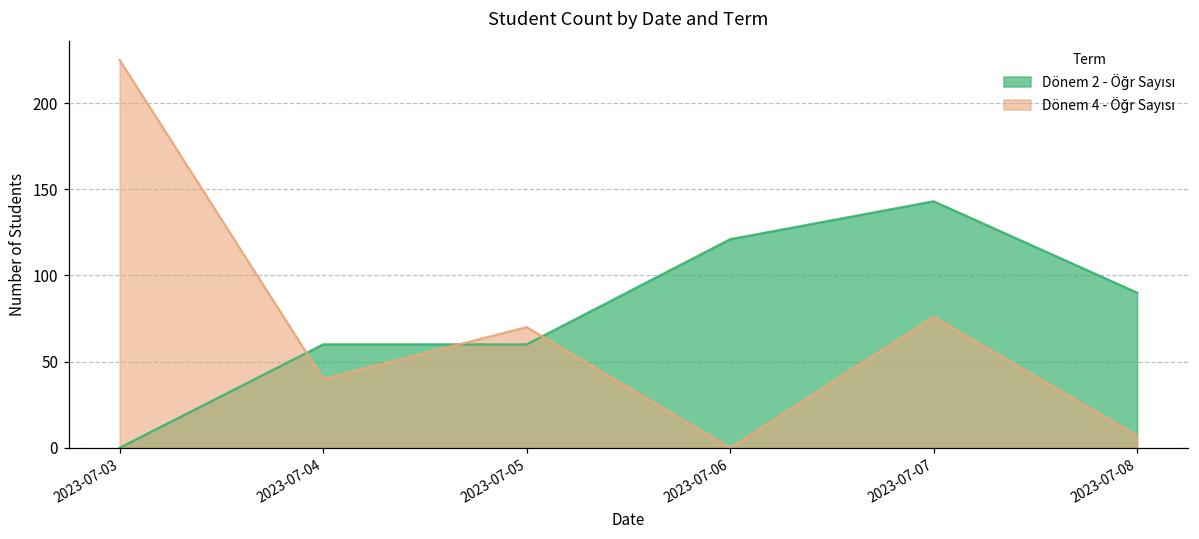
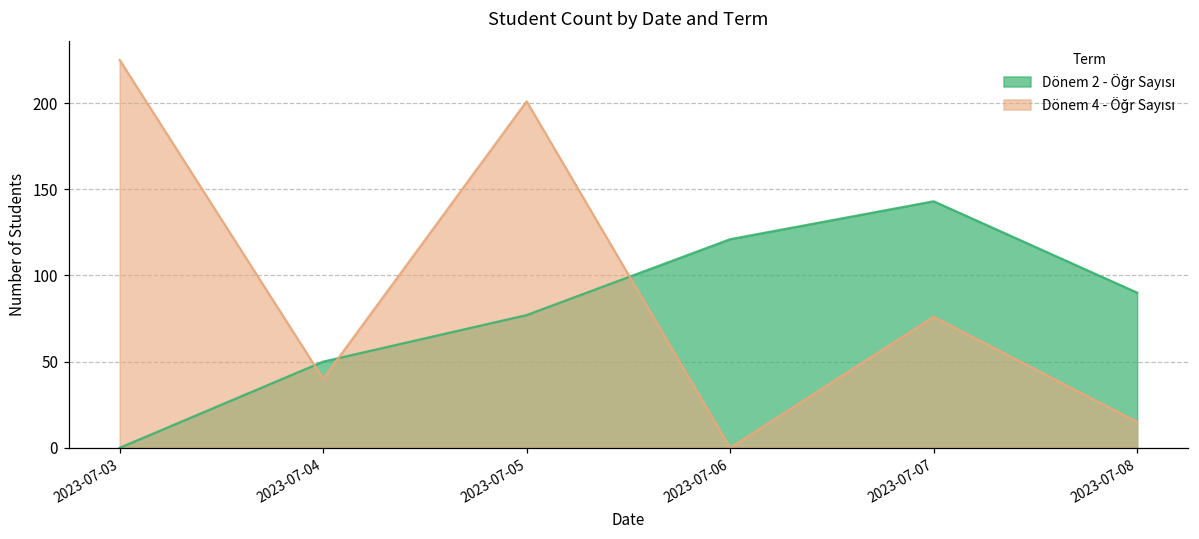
Dönem 2 - Öğr Sayısı, 2023-07-04: 60 -> 50
Dönem 2 - Öğr Sayısı, 2023-07-05: 60 -> 77
Dönem 4 - Öğr Sayısı, 2023-07-05: 70 -> 201
Dönem 4 - Öğr Sayısı, 2023-07-08: 7 -> 15
